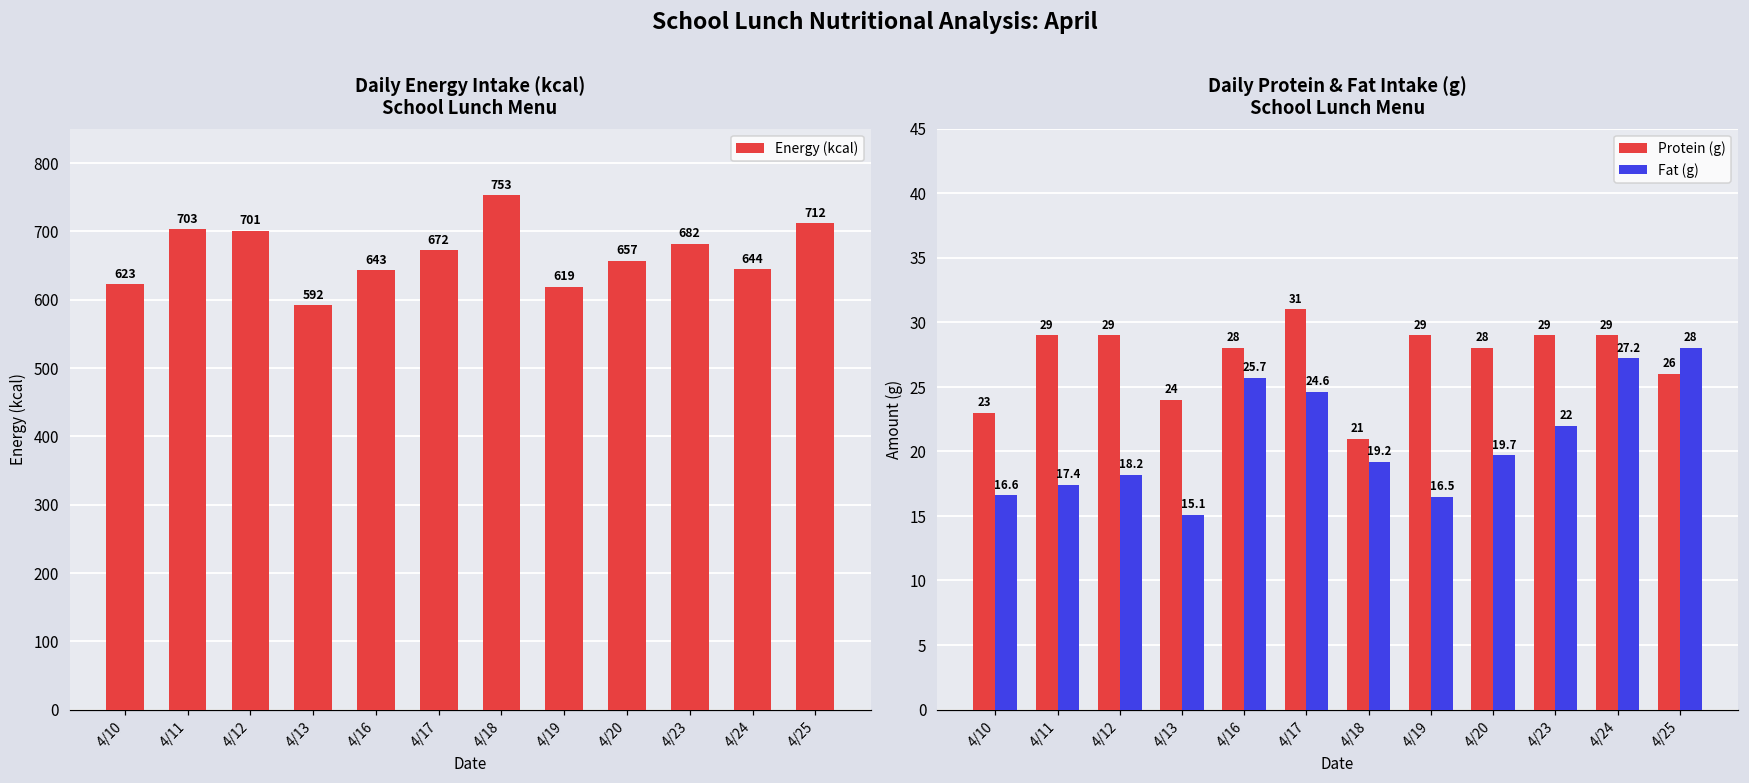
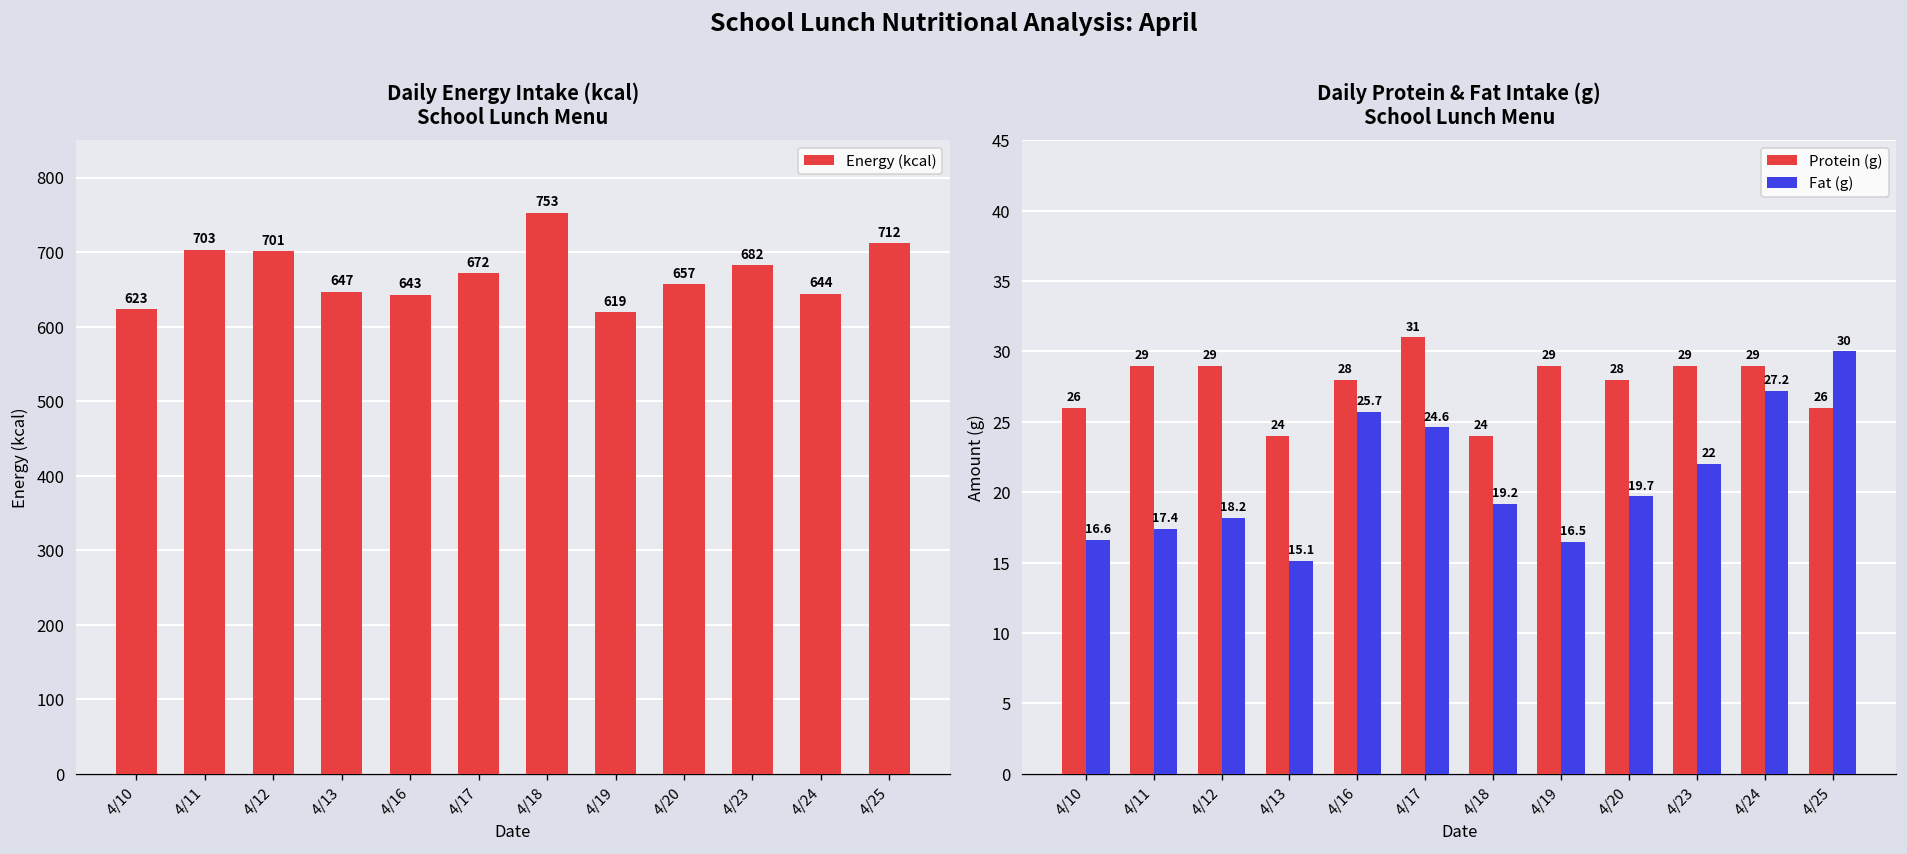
Daily Energy Intake (kcal) School Lunch Menu, 4/13: 592 -> 647
Daily Protein & Fat Intake (g) School Lunch Menu, Protein (g), 4/10: 23 -> 26
Daily Protein & Fat Intake (g) School Lunch Menu, Protein (g), 4/18: 21 -> 24
Daily Protein & Fat Intake (g) School Lunch Menu, Fat (g), 4/25: 28 -> 30
